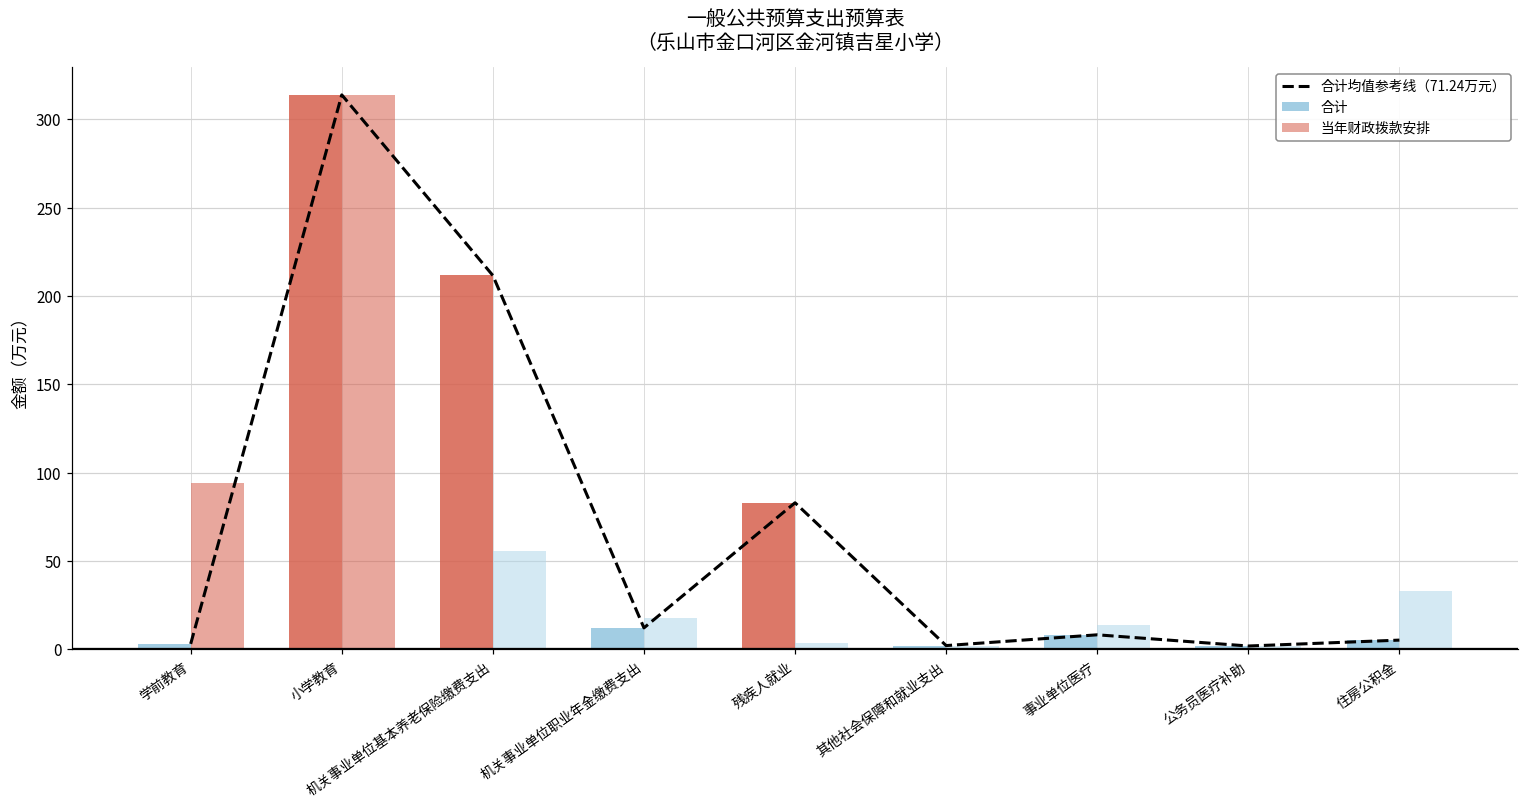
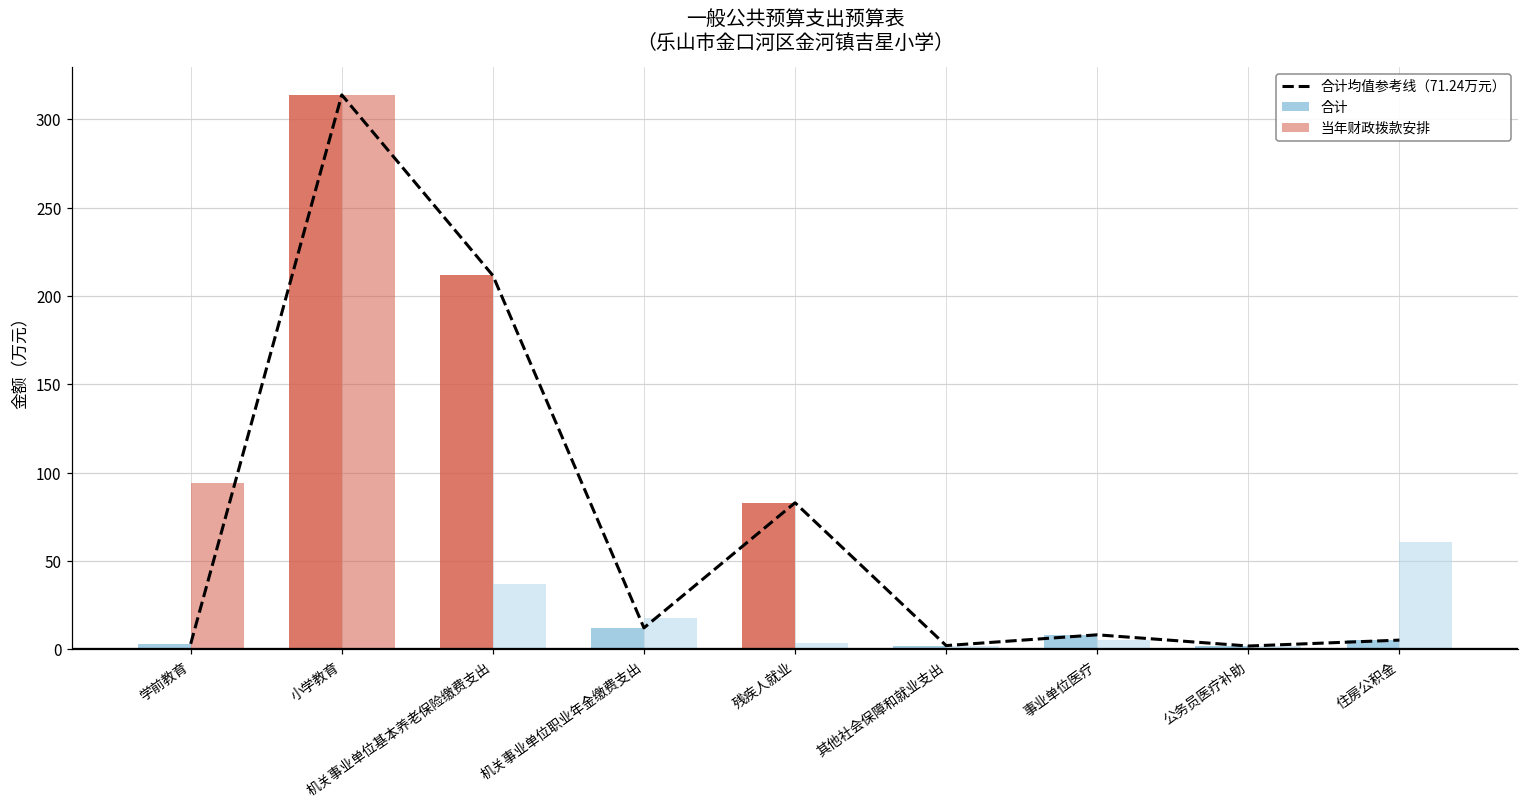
当年财政拨款安排, 机关事业单位基本养老保险缴费支出: 56 -> 37
当年财政拨款安排, 事业单位医疗: 14 -> 5
当年财政拨款安排, 住房公积金: 33 -> 61
